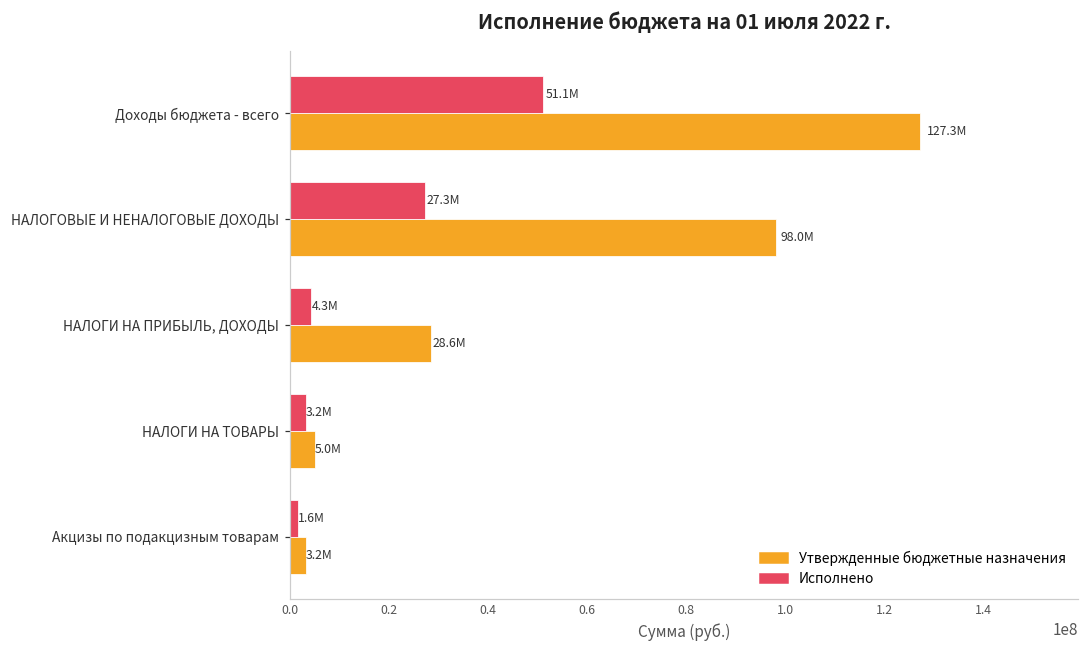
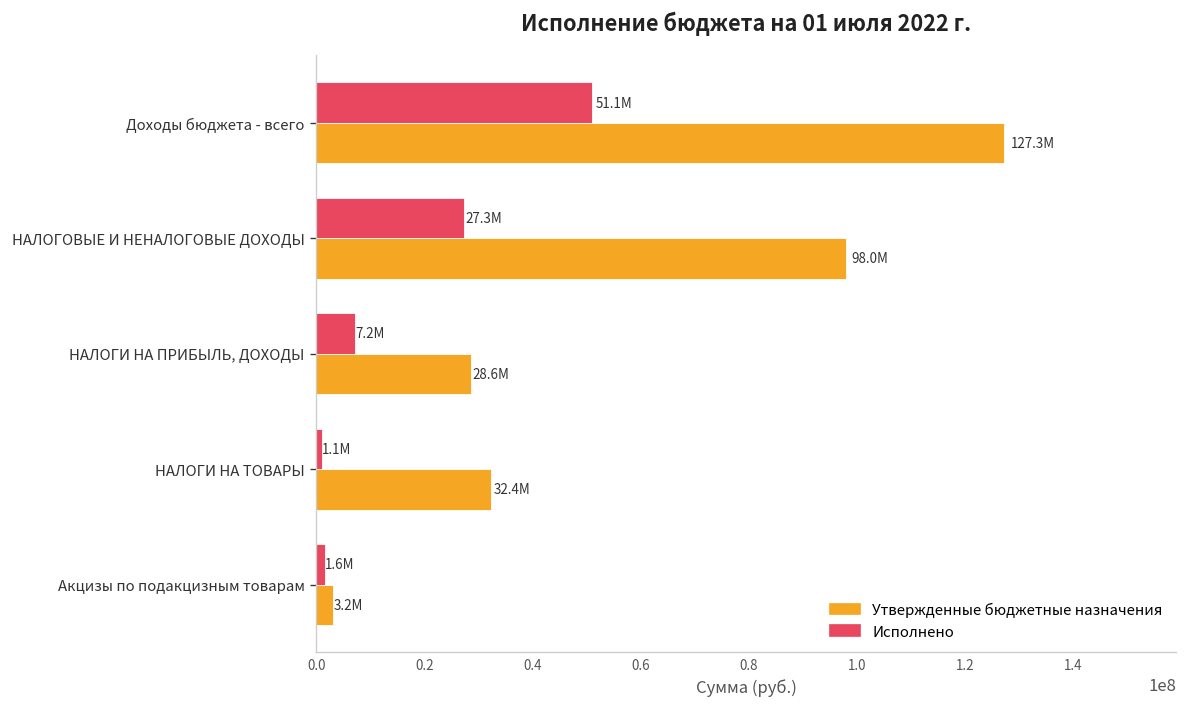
Исполнено, НАЛОГИ НА ПРИБЫЛЬ, ДОХОДЫ: 4.3M -> 7.2M
Исполнено, НАЛОГИ НА ТОВАРЫ: 3.2M -> 1.1M
Утвержденные бюджетные назначения, НАЛОГИ НА ТОВАРЫ: 5.0M -> 32.4M
